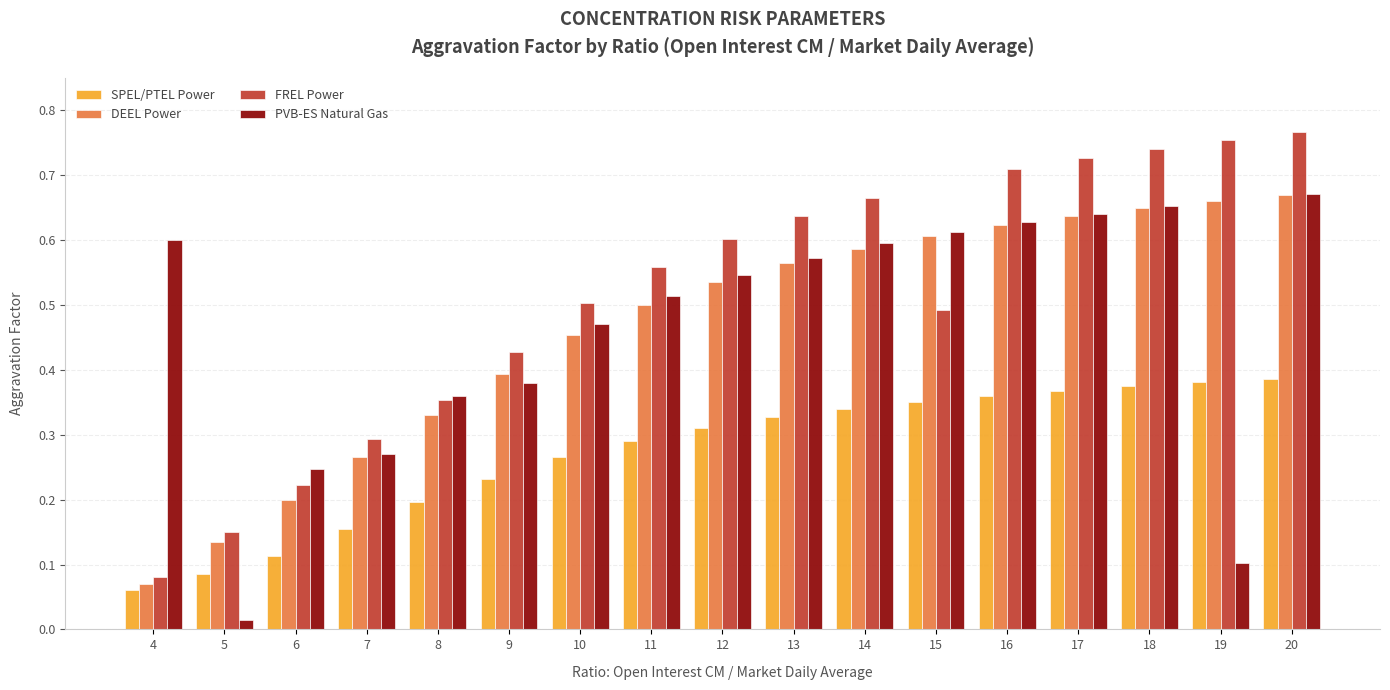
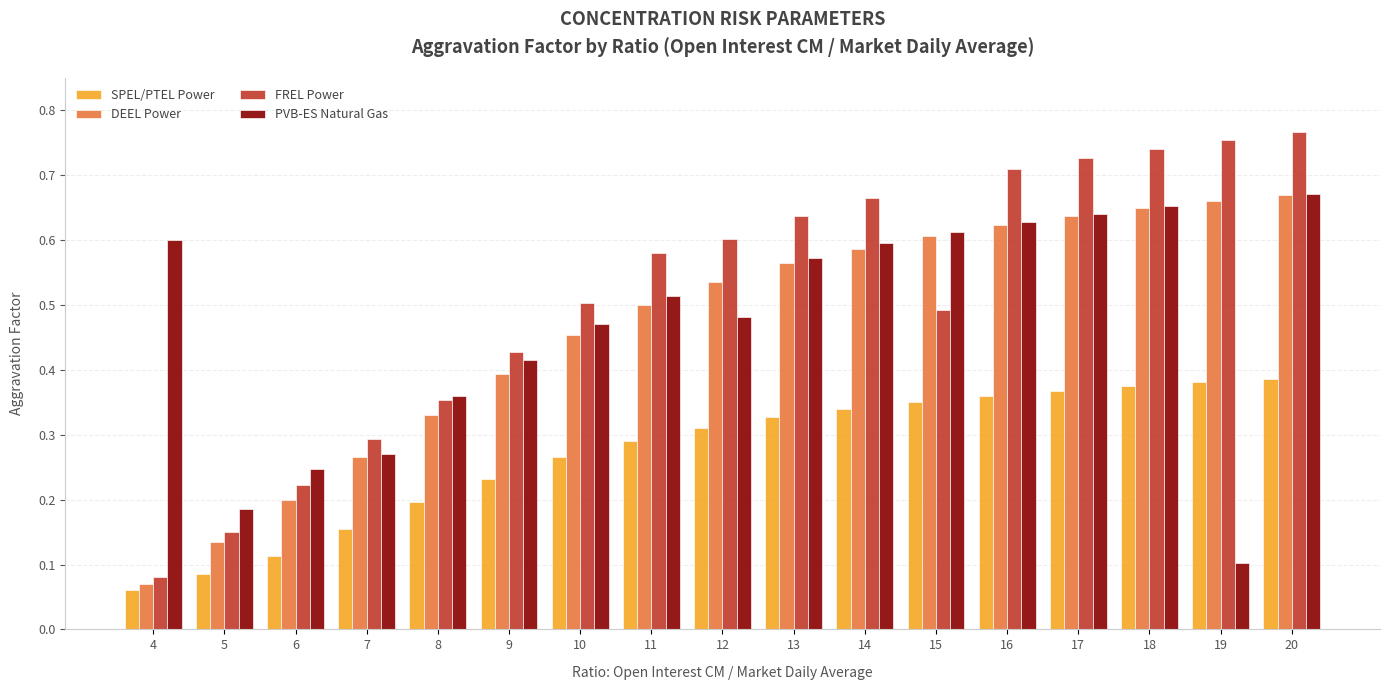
PVB-ES Natural Gas, 5: 0.01 -> 0.19
PVB-ES Natural Gas, 9: 0.38 -> 0.42
FREL Power, 11: 0.56 -> 0.58
PVB-ES Natural Gas, 12: 0.55 -> 0.48
